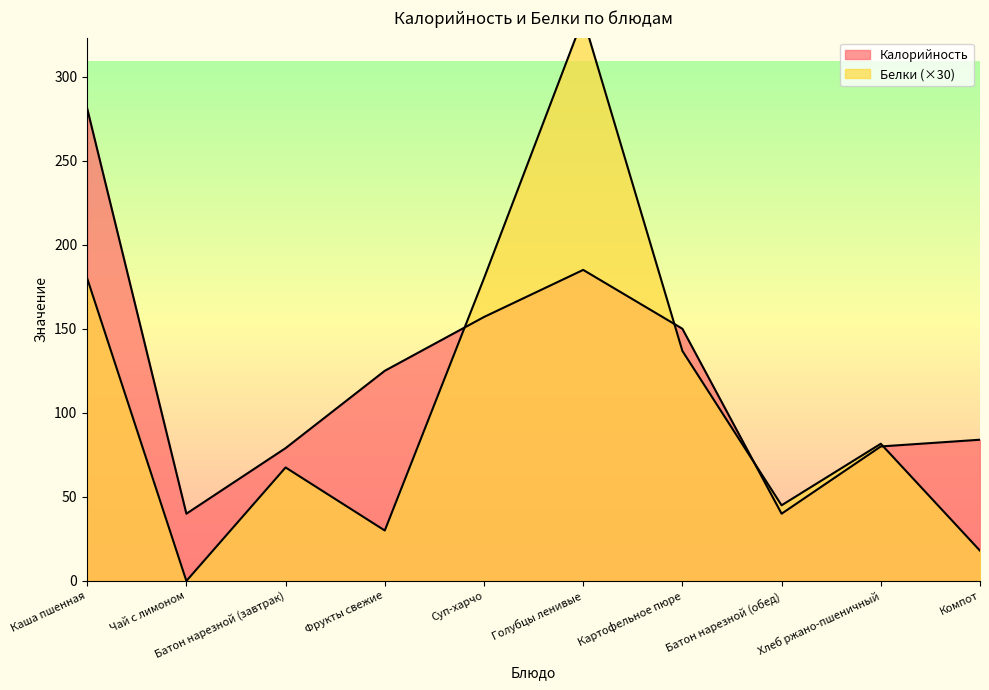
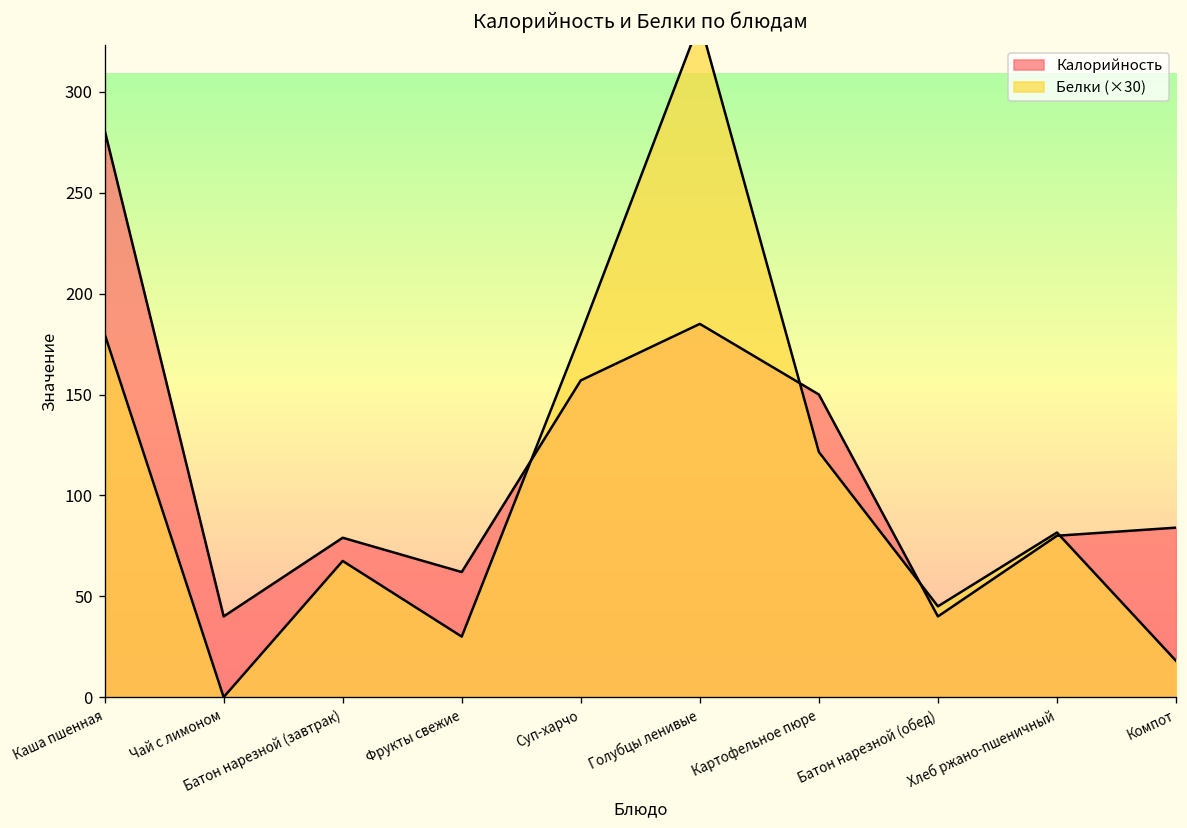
Калорийность, Фрукты свежие: 125 -> 62
Белки (×30), Картофельное пюре: 137 -> 122
